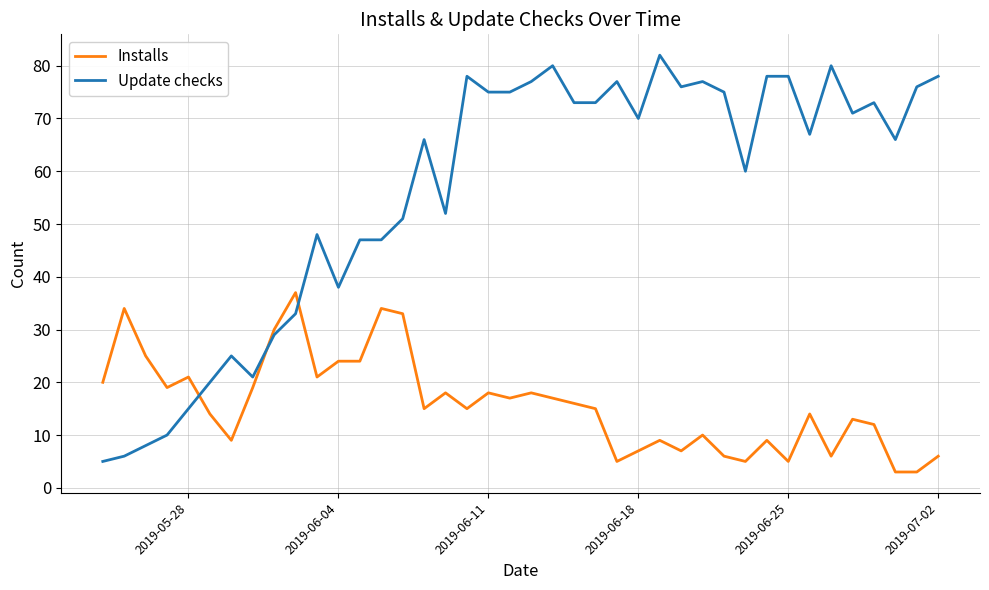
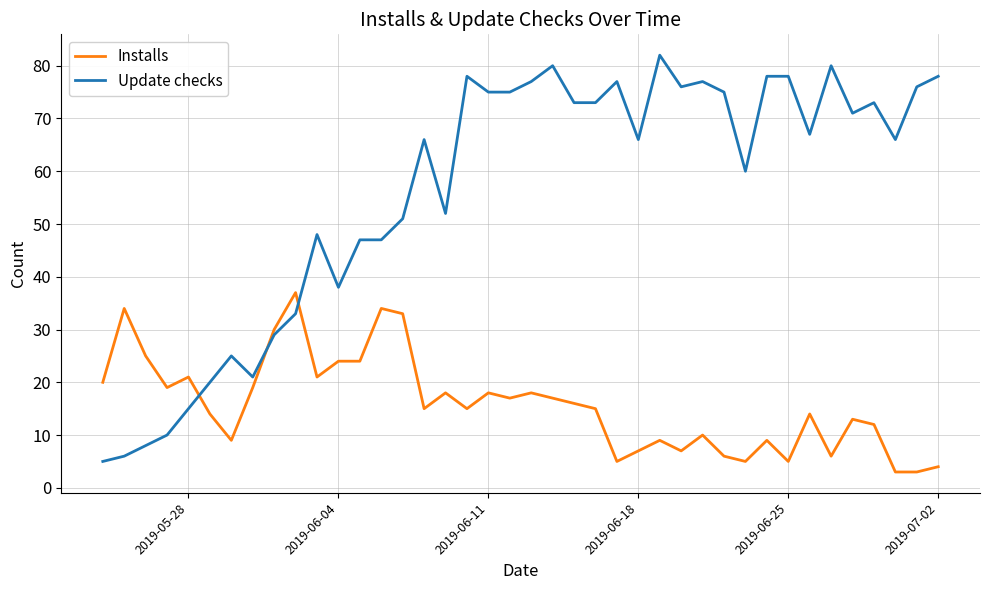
Update checks, 2019-06-18: 70 -> 66
Installs, 2019-07-02: 6 -> 4
